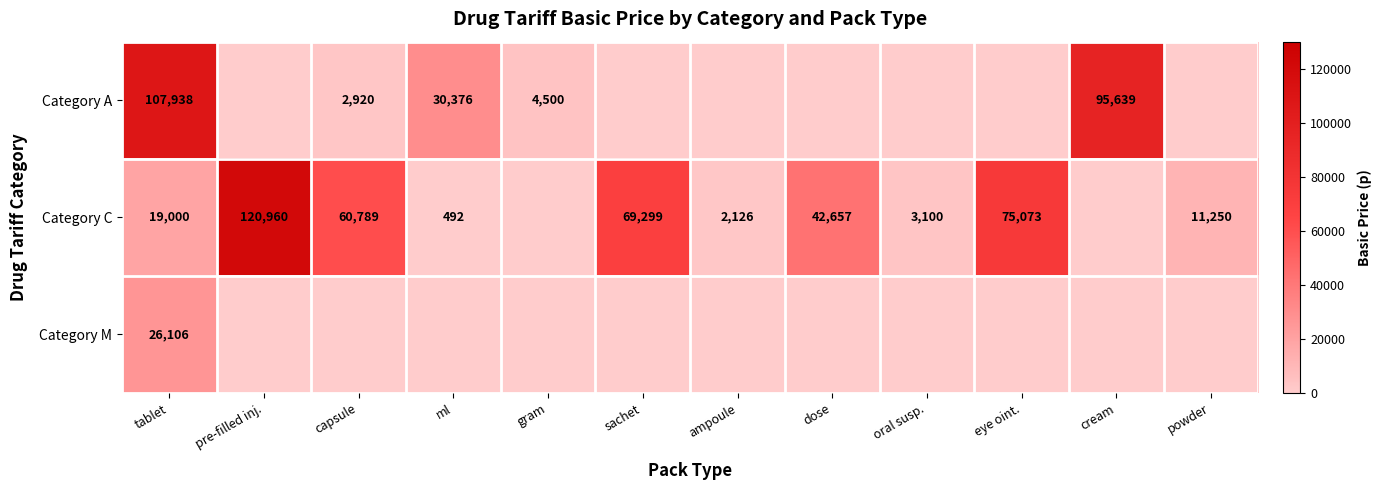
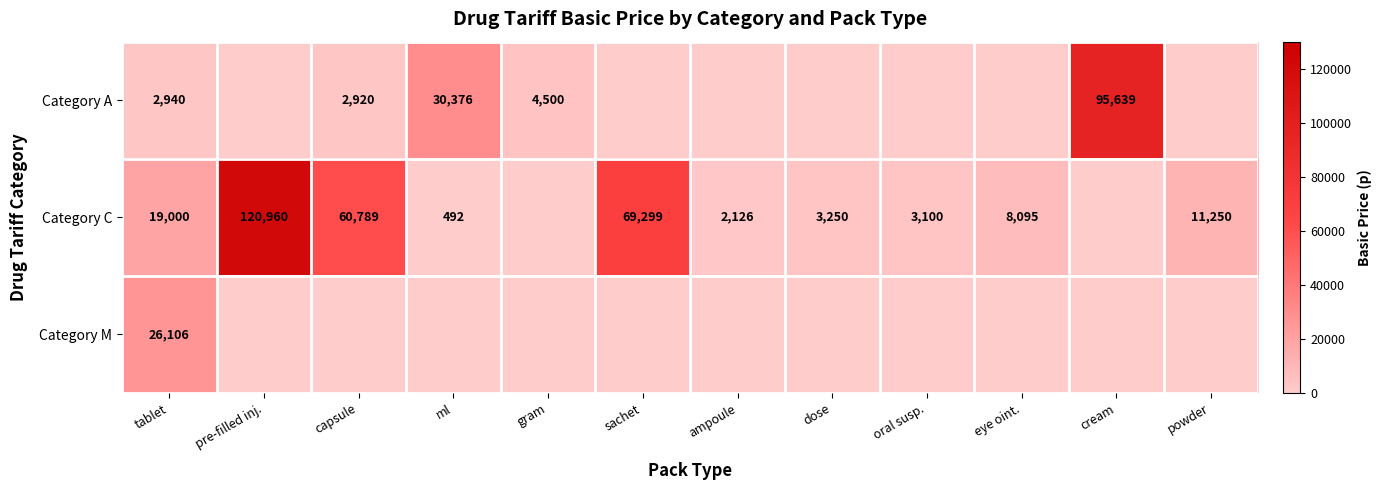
Category A, tablet: 107,938 -> 2,940
Category C, dose: 42,657 -> 3,250
Category C, eye oint.: 75,073 -> 8,095
